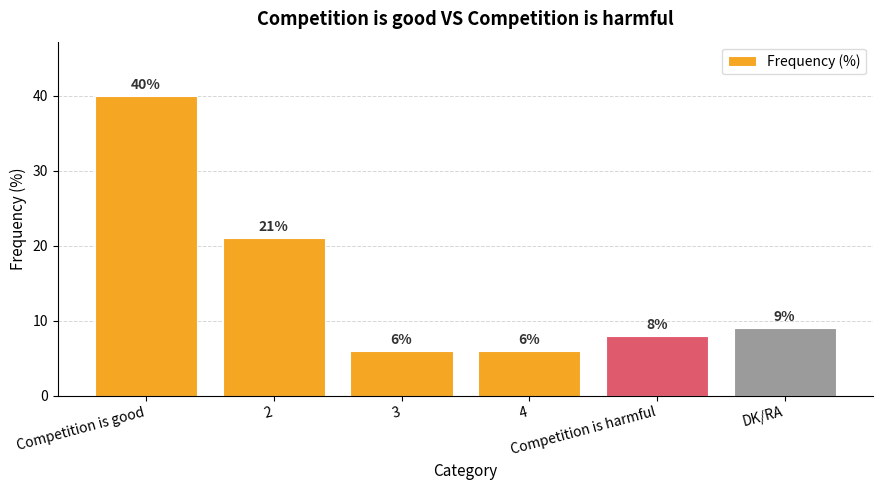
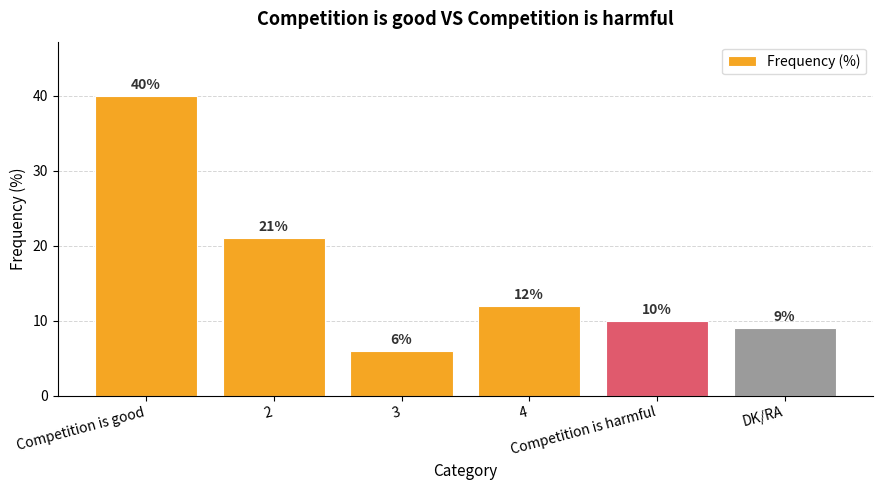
4: 6% -> 12%
Competition is harmful: 8% -> 10%
